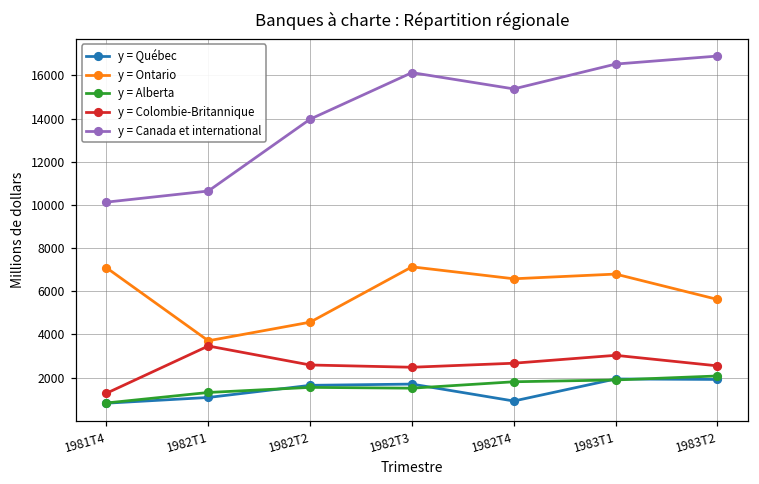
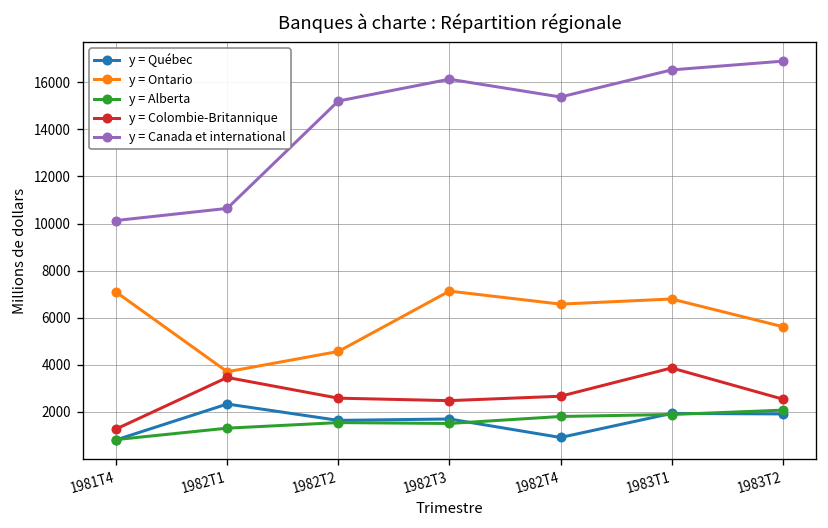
y = Québec, 1982T1: 1100 -> 2300
y = Canada et international, 1982T2: 14000 -> 15200
y = Colombie-Britannique, 1983T1: 3000 -> 3900
